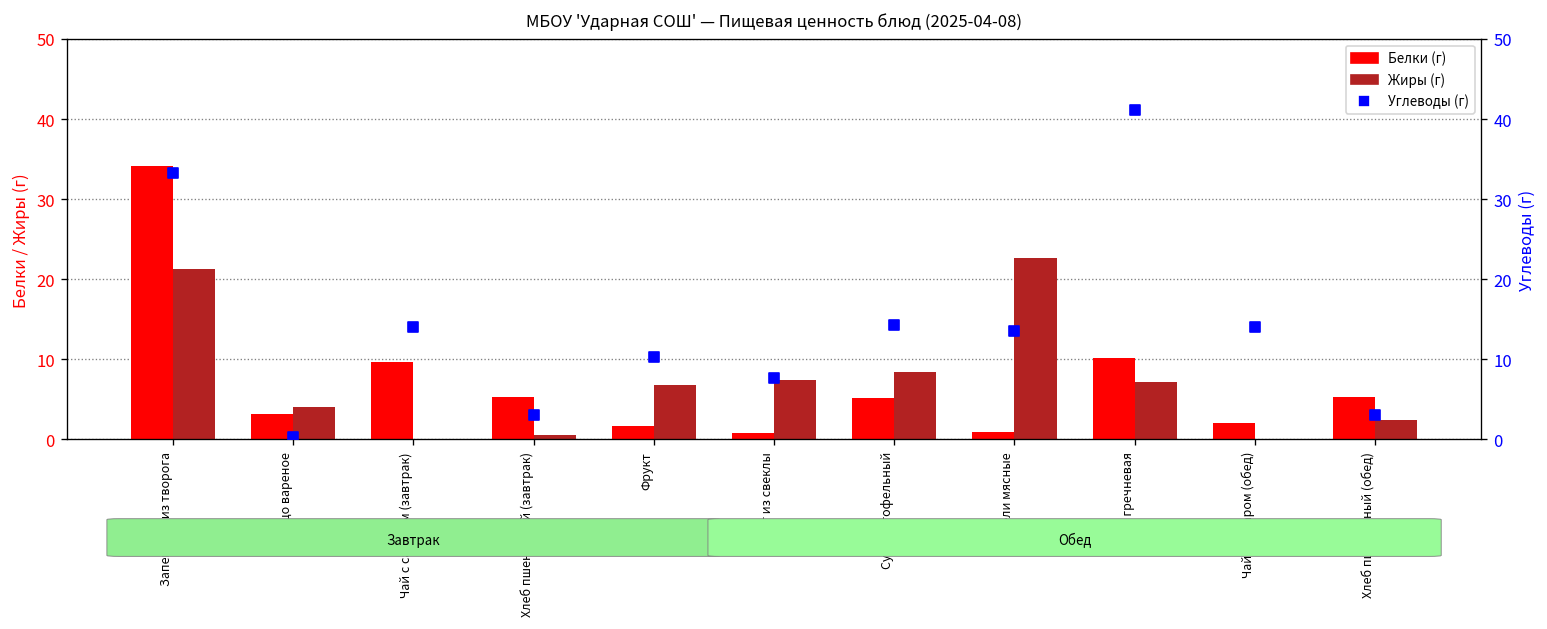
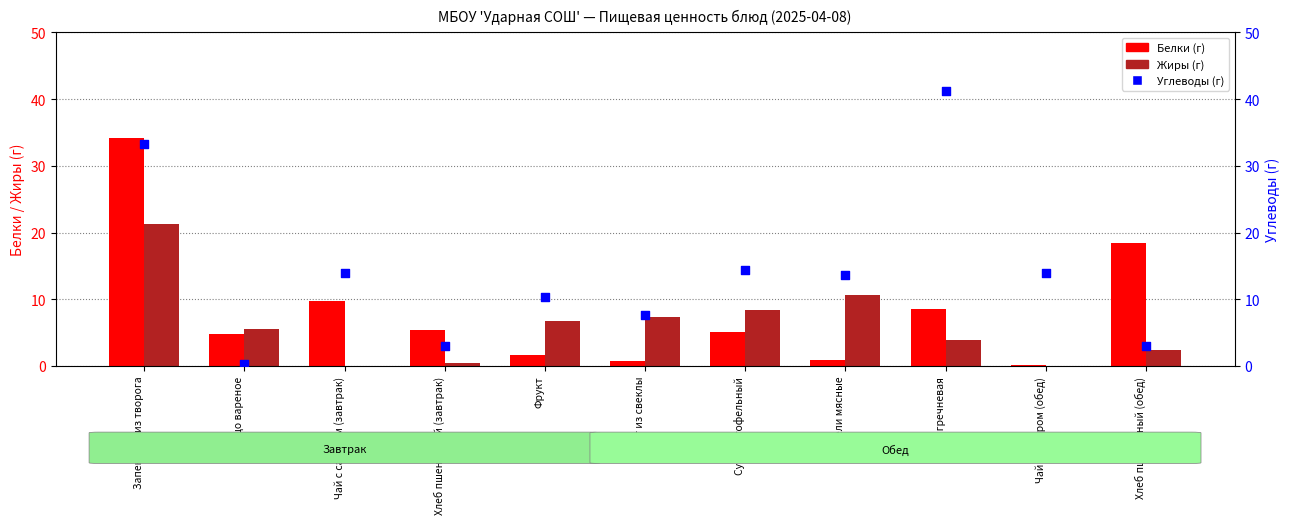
Белки (г), Яйцо вареное: 3 -> 5
Жиры (г), Яйцо вареное: 4 -> 6
Жиры (г), Тефтели мясные: 23 -> 11
Белки (г), Каша гречневая: 10 -> 9
Жиры (г), Каша гречневая: 7 -> 4
Белки (г), Чай с сахаром (обед): 2 -> 0
Белки (г), Хлеб пшеничный (обед): 5 -> 18
